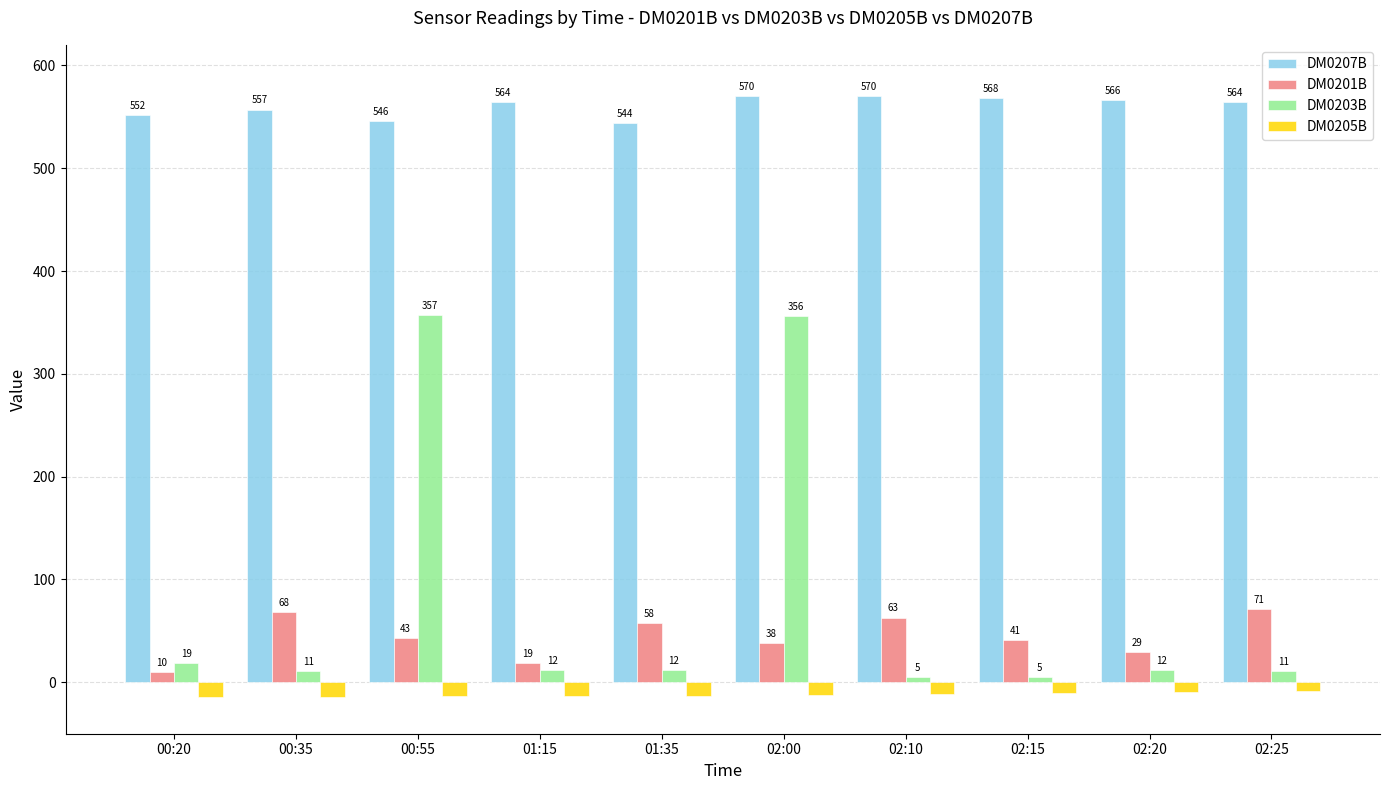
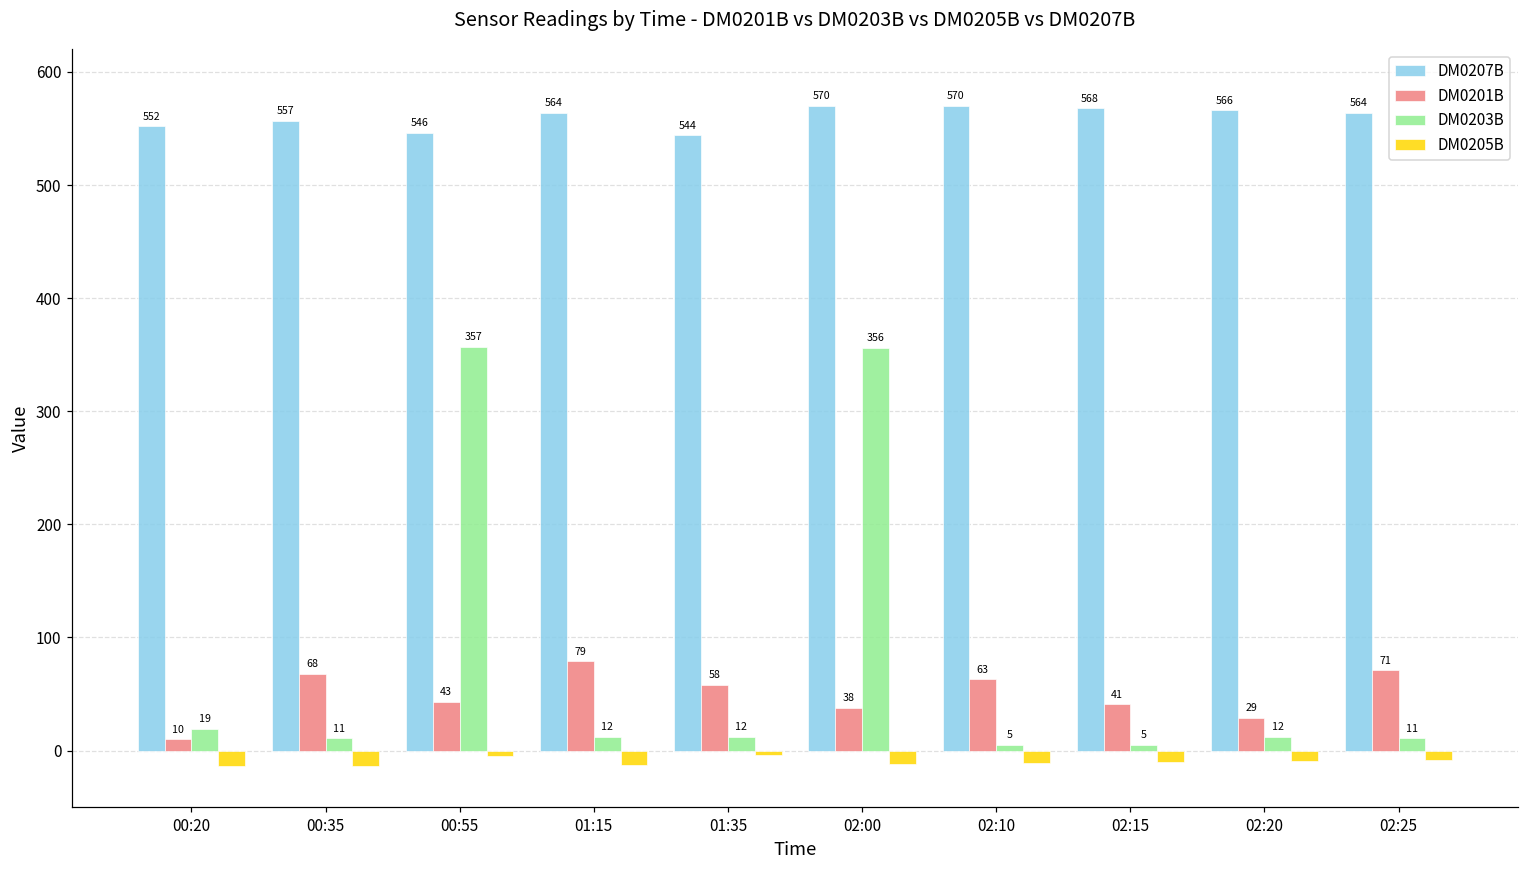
DM0205B, 00:55: -13 -> -5
DM0201B, 01:15: 19 -> 79
DM0205B, 01:35: -13 -> -4
